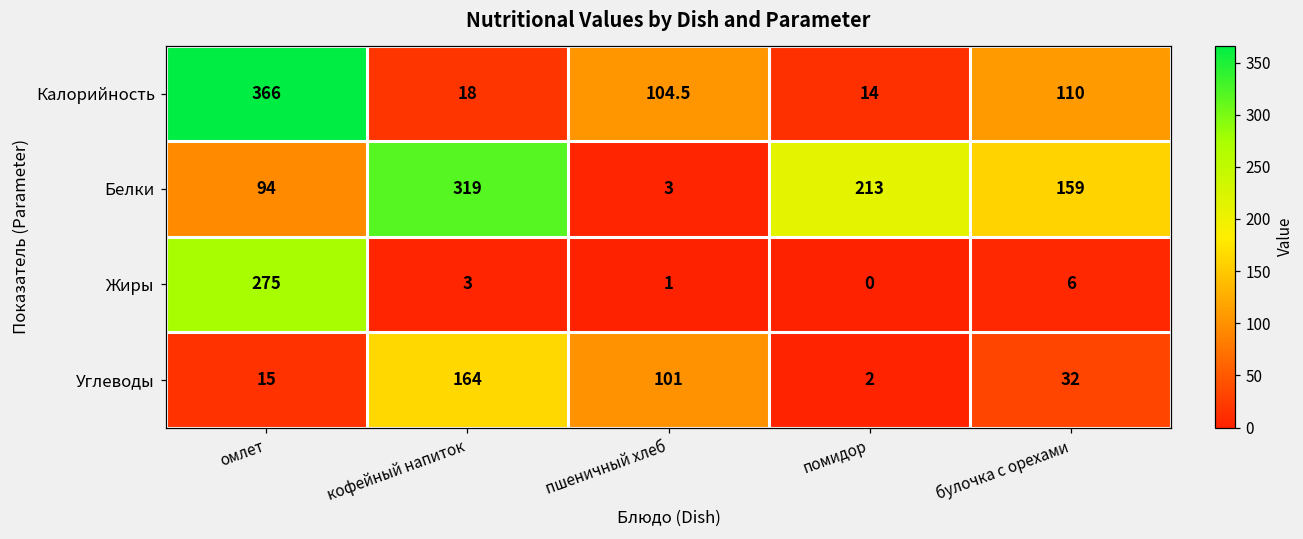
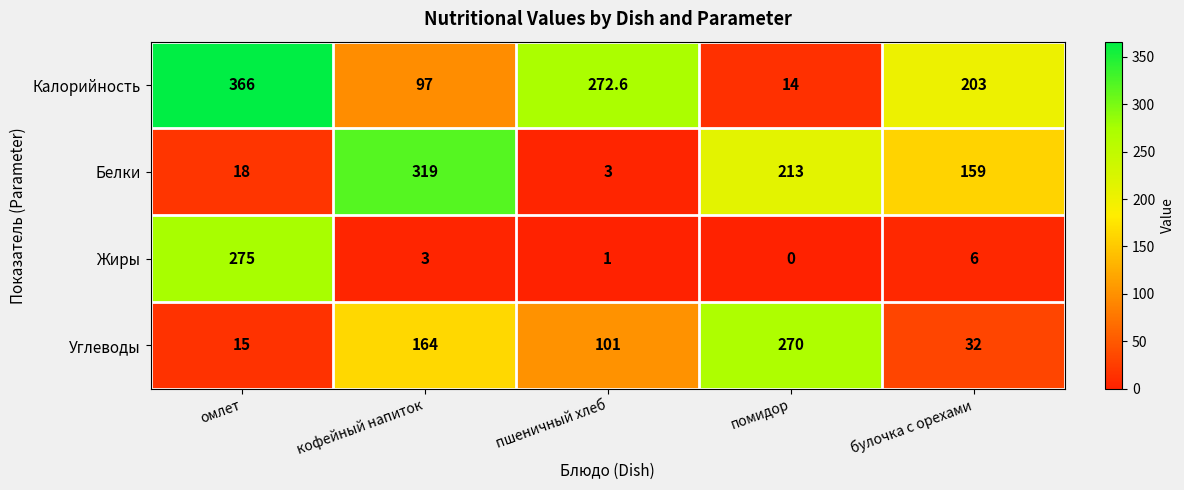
Калорийность, кофейный напиток: 18 -> 97
Калорийность, пшеничный хлеб: 104.5 -> 272.6
Калорийность, булочка с орехами: 110 -> 203
Белки, омлет: 94 -> 18
Углеводы, помидор: 2 -> 270
